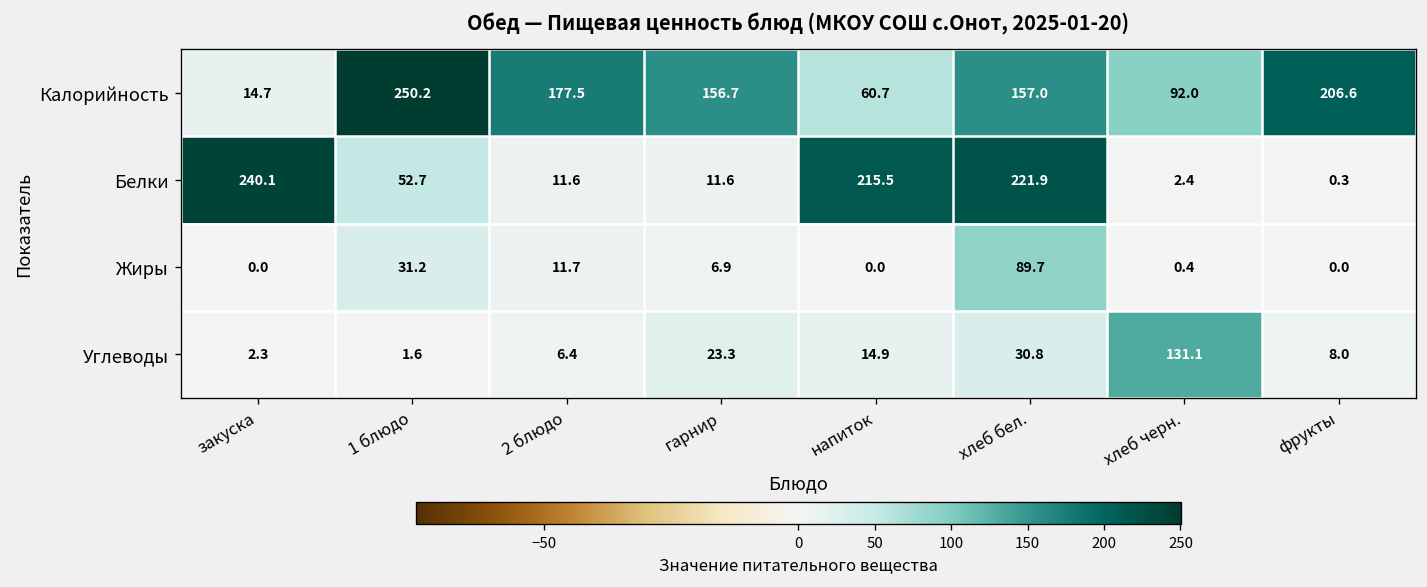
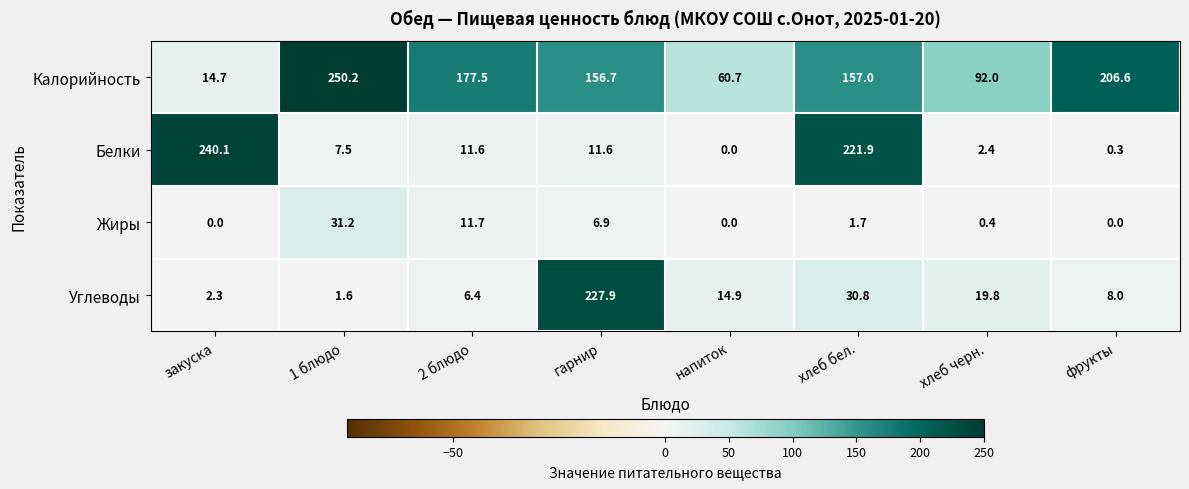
Белки, 1 блюдо: 52.7 -> 7.5
Белки, напиток: 215.5 -> 0.0
Жиры, хлеб бел.: 89.7 -> 1.7
Углеводы, гарнир: 23.3 -> 227.9
Углеводы, хлеб черн.: 131.1 -> 19.8
